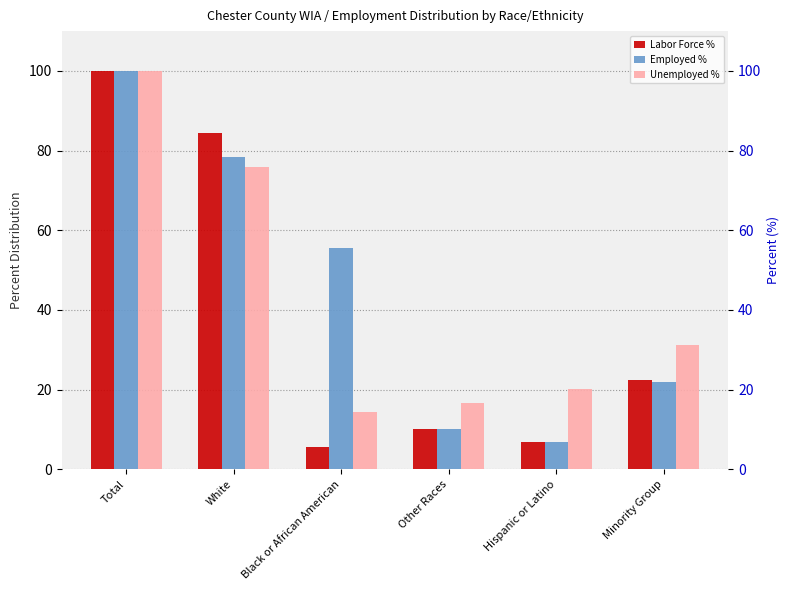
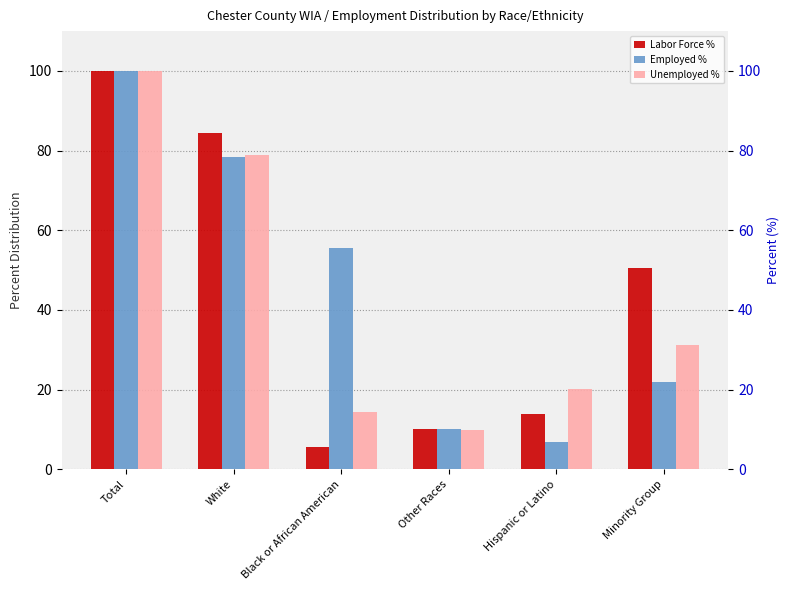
Unemployed %, White: 76 -> 79
Unemployed %, Other Races: 17 -> 10
Labor Force %, Hispanic or Latino: 7 -> 14
Labor Force %, Minority Group: 23 -> 51
